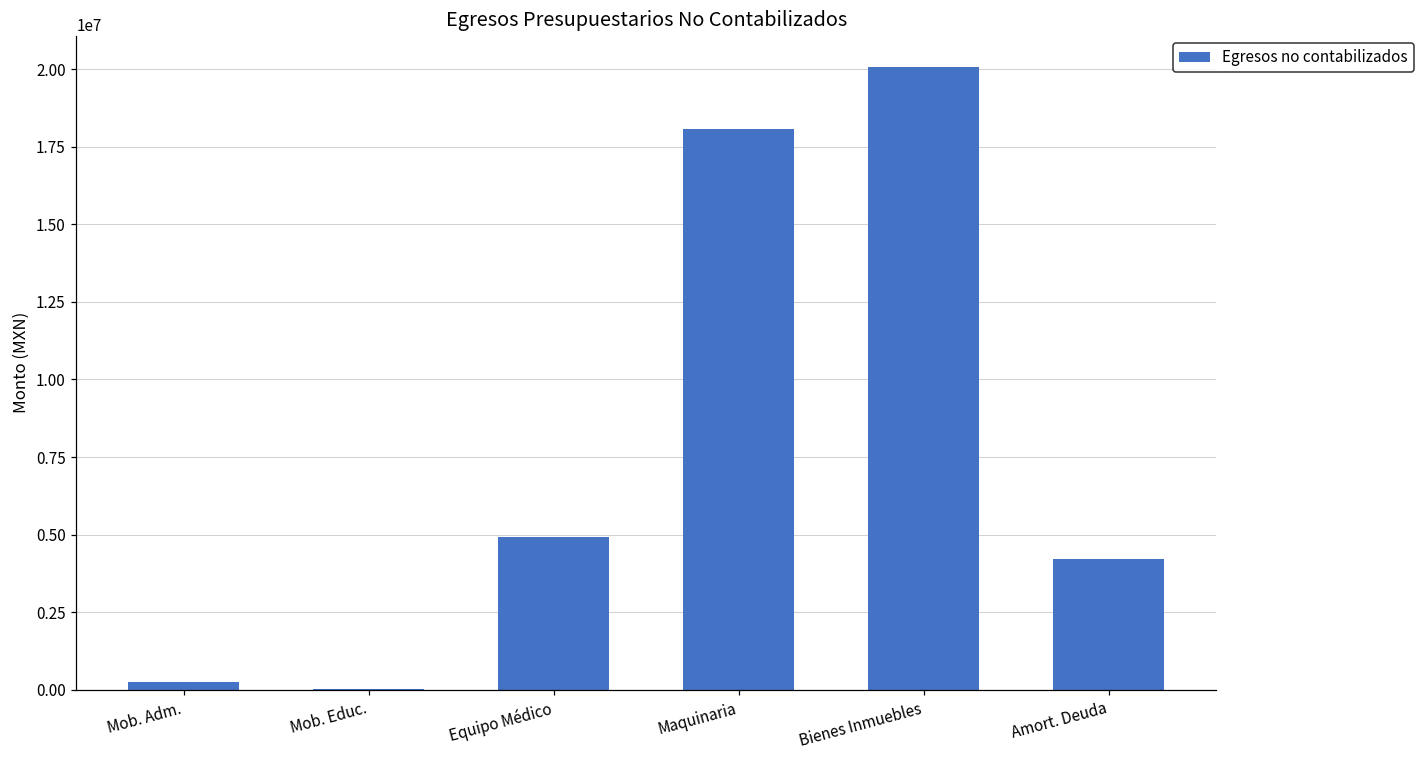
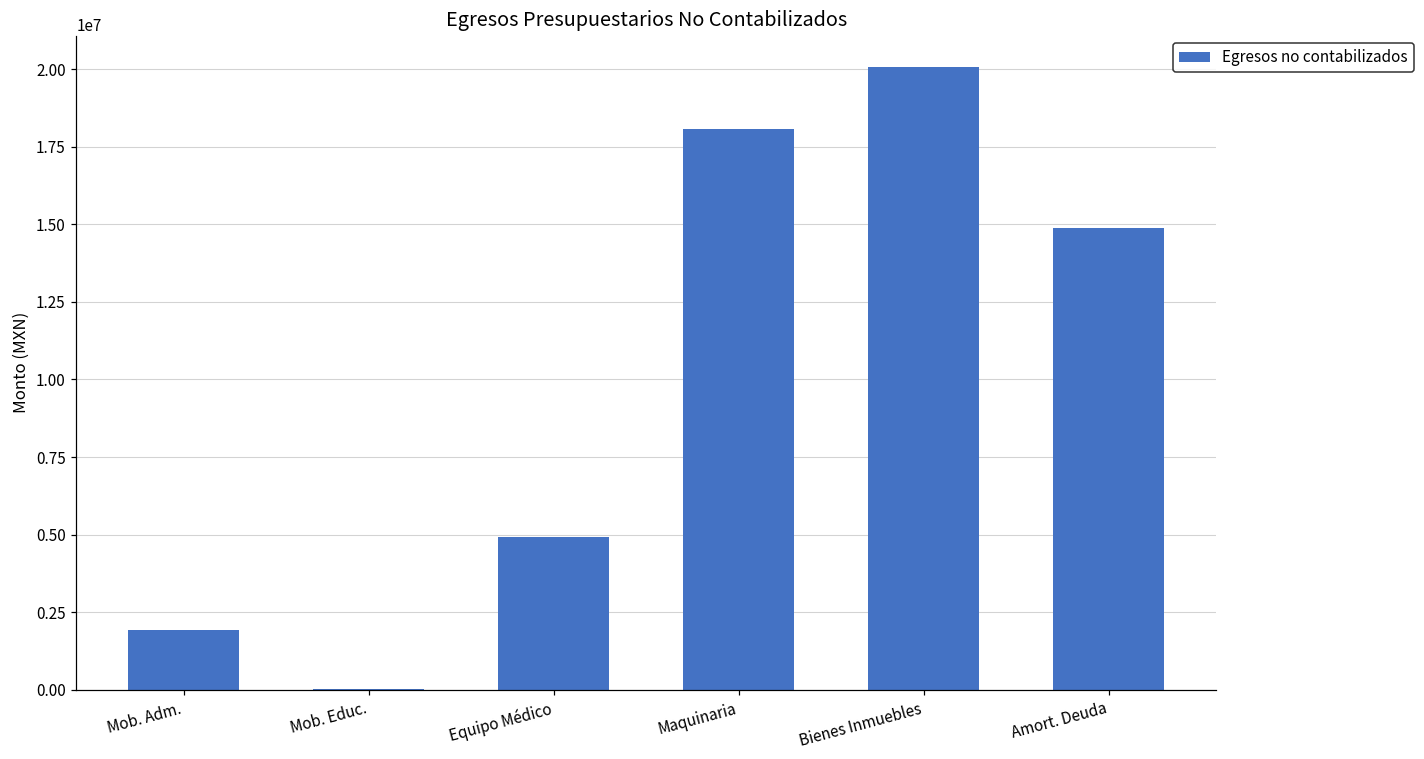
Mob. Adm.: 300000 -> 1900000
Amort. Deuda: 4200000 -> 14900000
